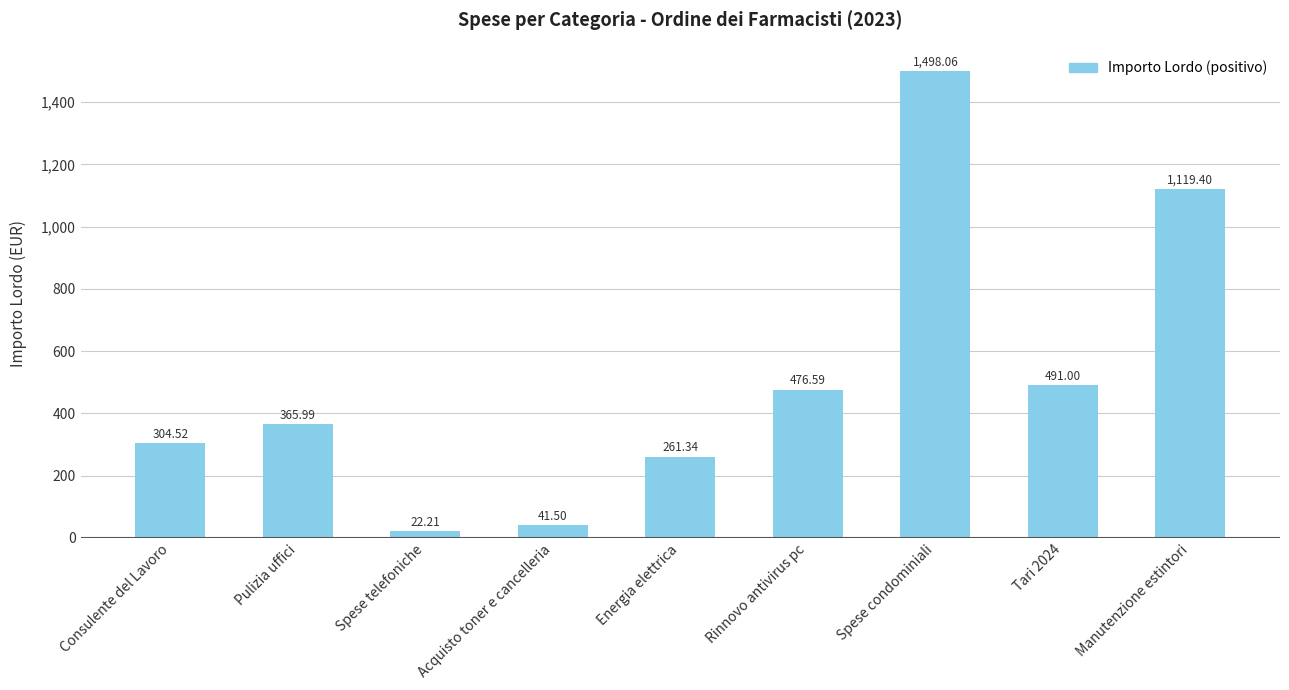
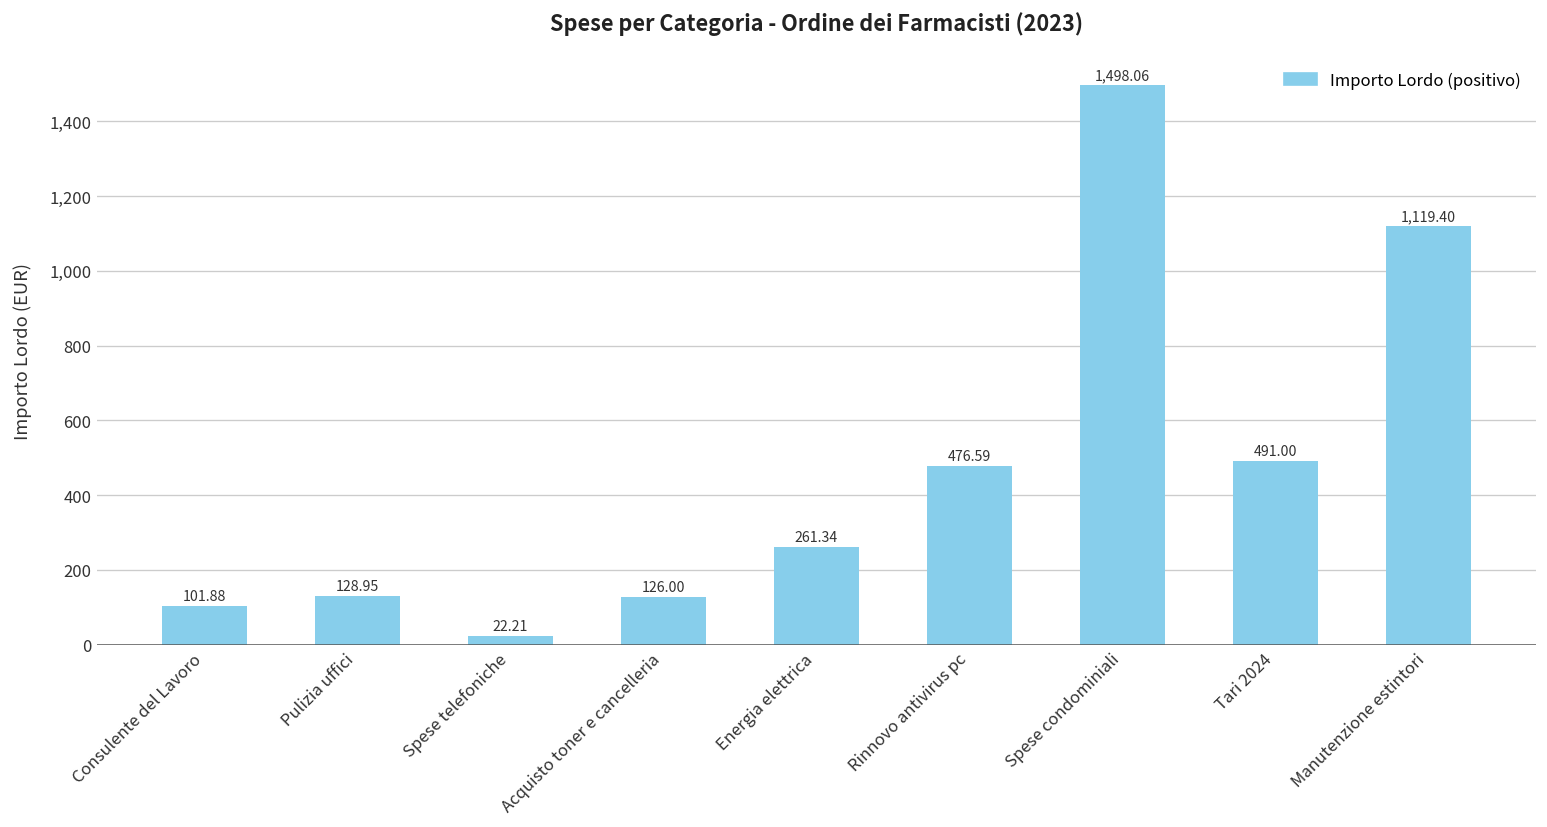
Consulente del Lavoro: 304.52 -> 101.88
Pulizia uffici: 365.99 -> 128.95
Acquisto toner e cancelleria: 41.50 -> 126.00
